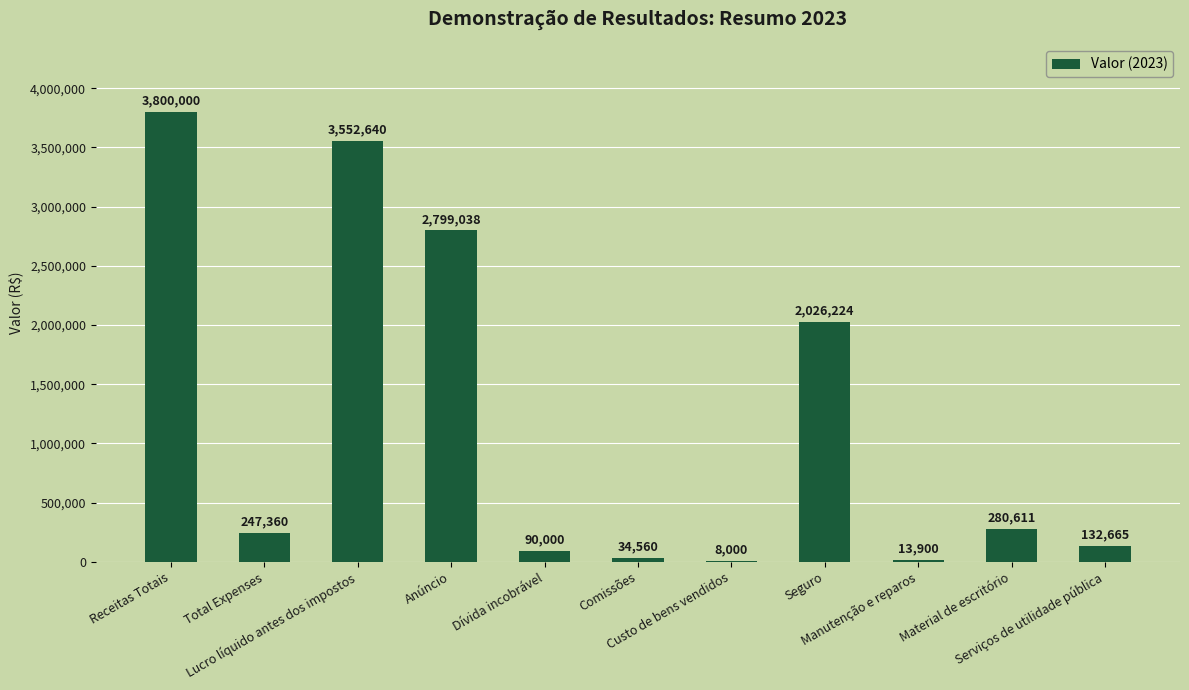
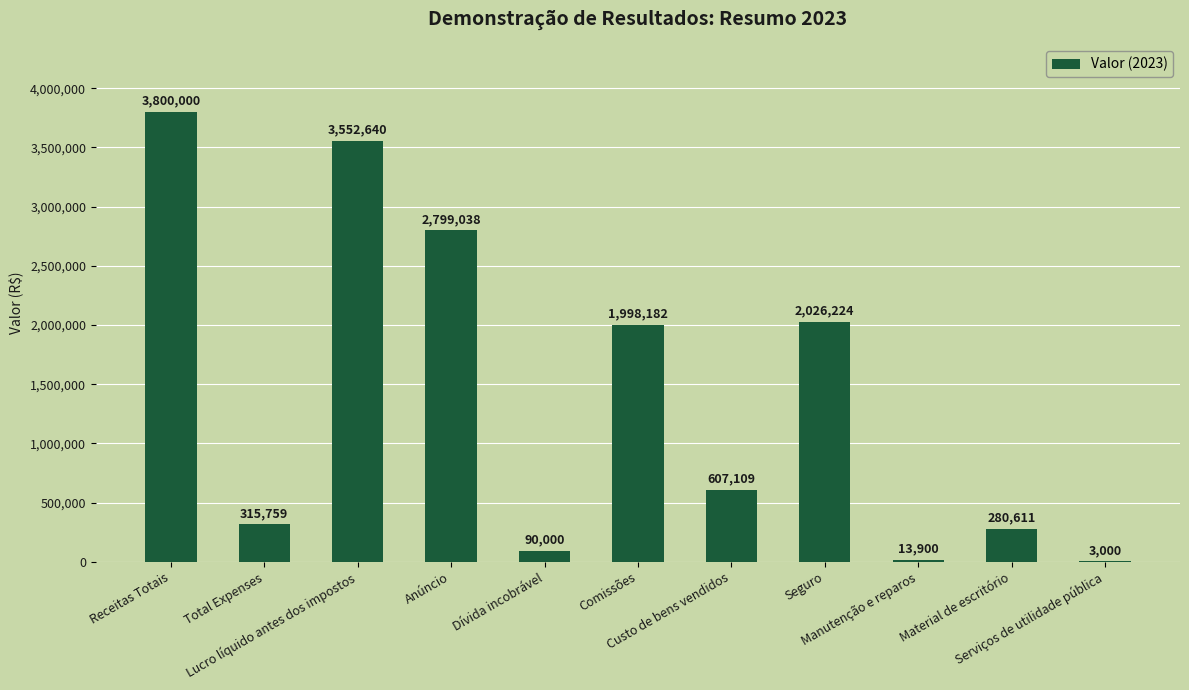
Total Expenses: 247,360 -> 315,759
Comissões: 34,560 -> 1,998,182
Custo de bens vendidos: 8,000 -> 607,109
Serviços de utilidade pública: 132,665 -> 3,000
